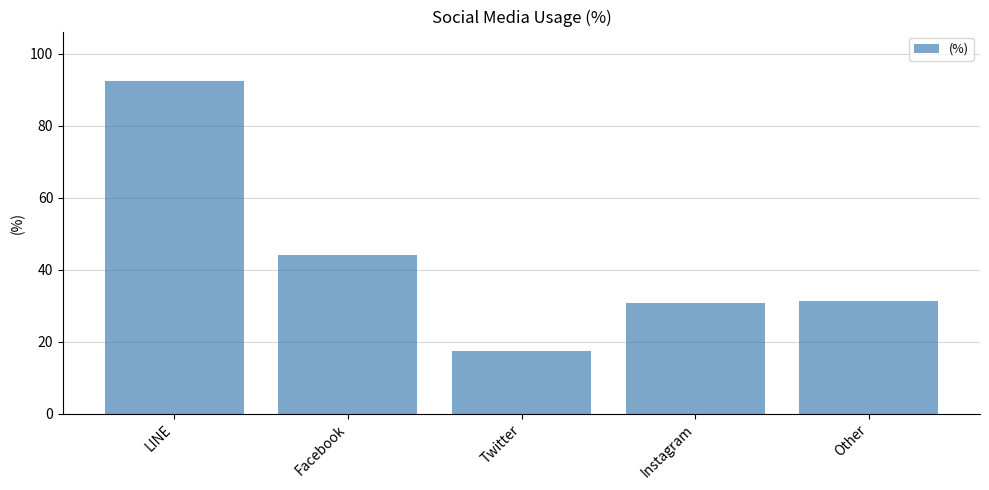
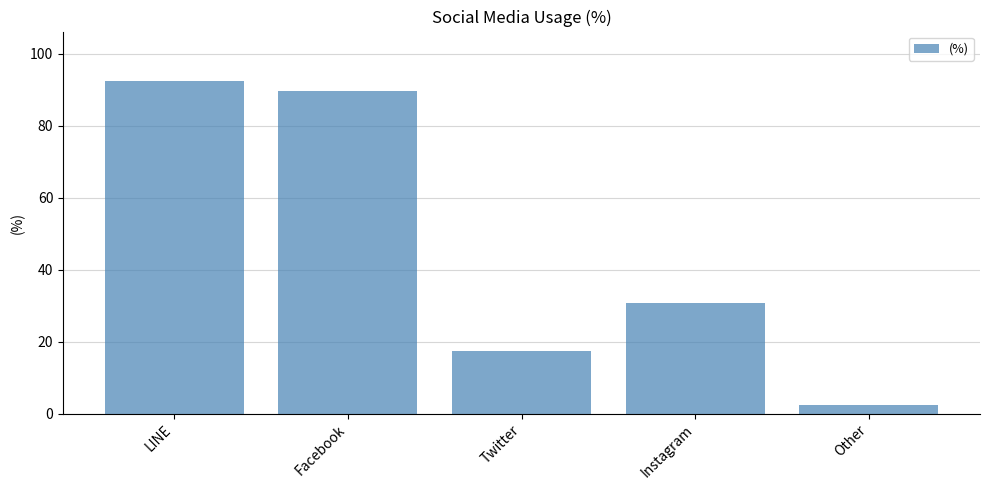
Facebook: 44 -> 90
Other: 31 -> 2
